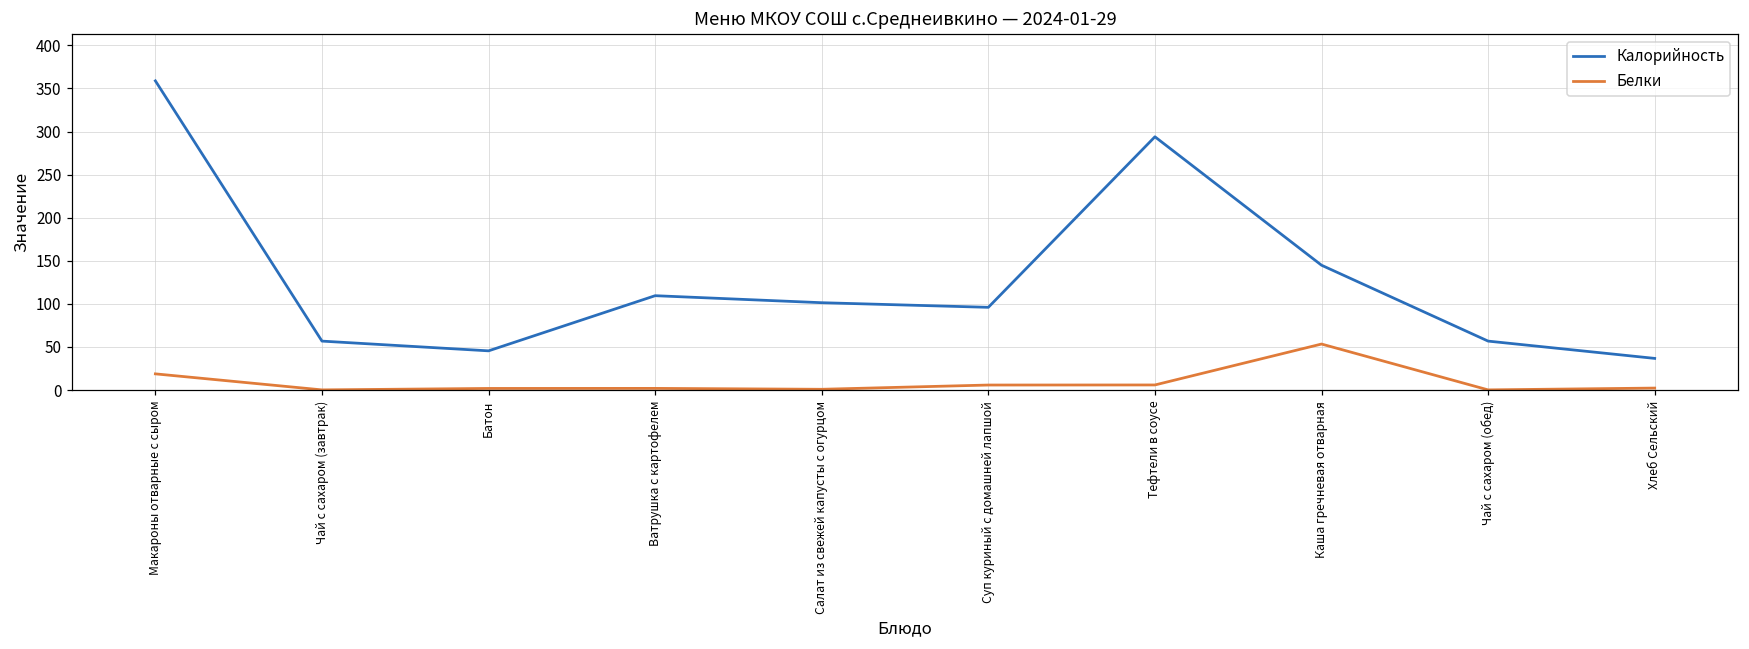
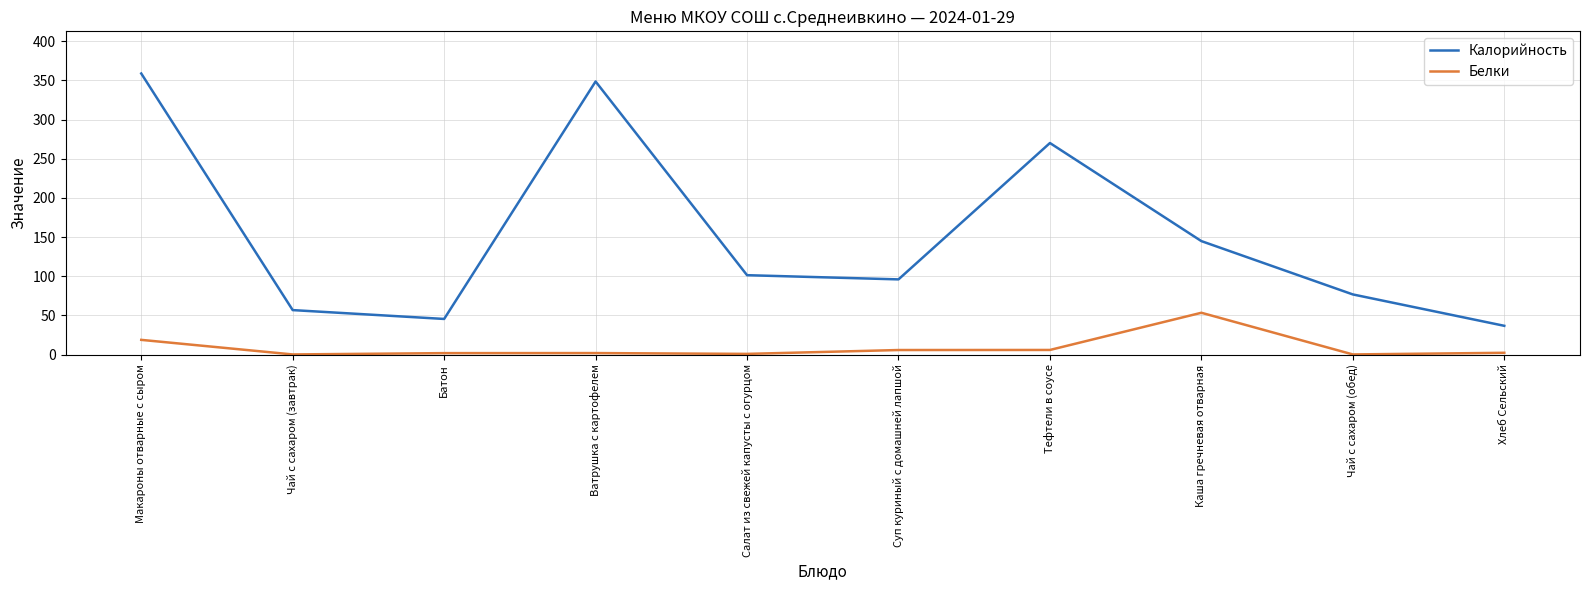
Калорийность, Ватрушка с картофелем: 110 -> 350
Калорийность, Тефтели в соусе: 290 -> 270
Калорийность, Чай с сахаром (обед): 60 -> 80
